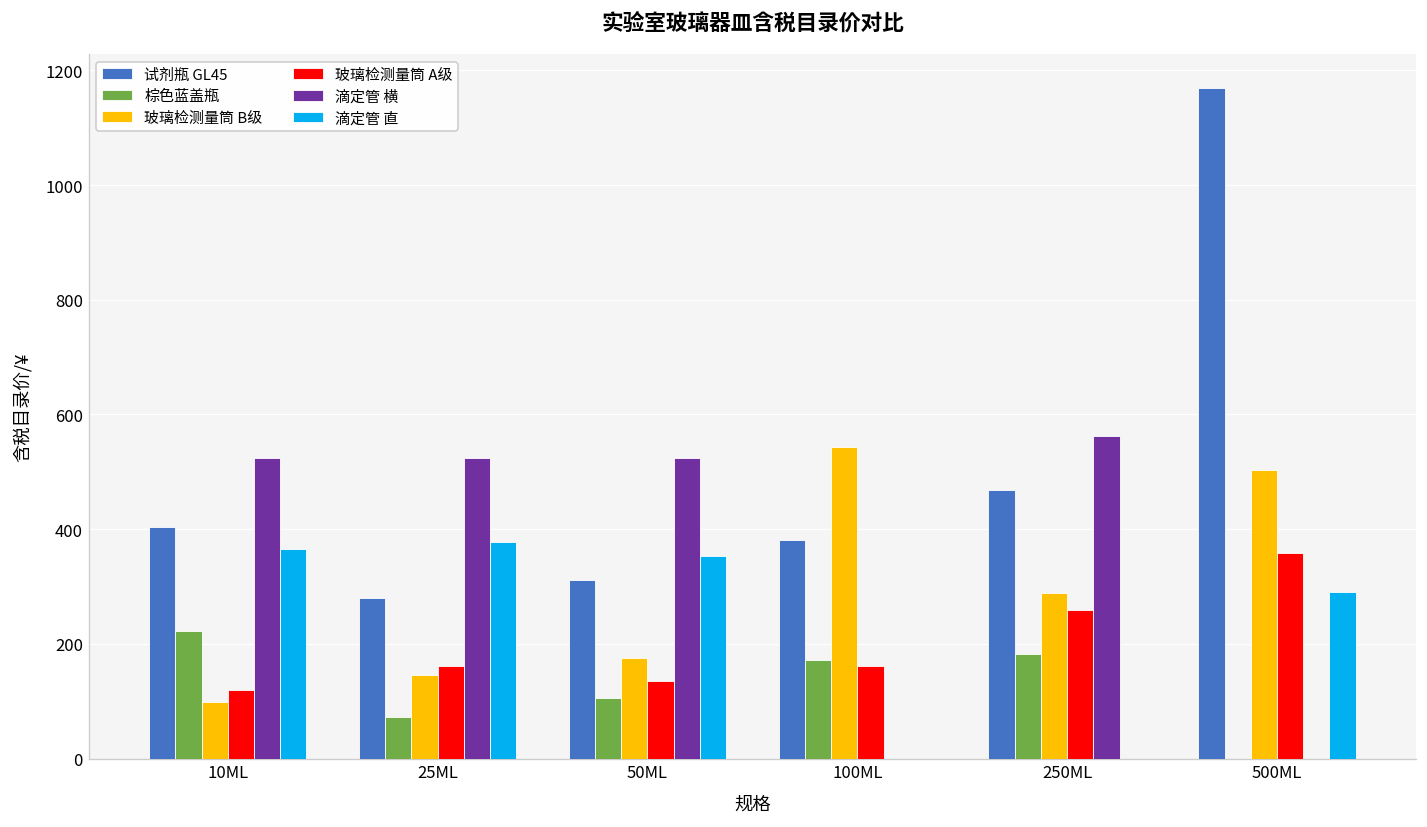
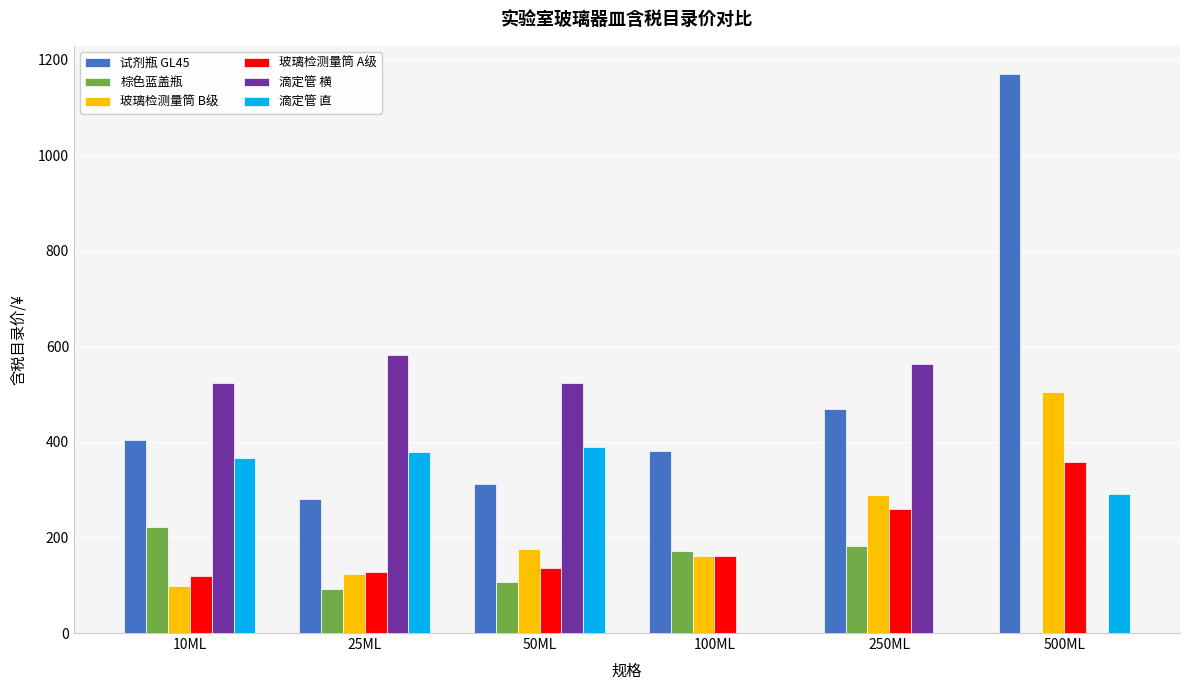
棕色蓝盖瓶, 25ML: 70 -> 90
玻璃检测量筒 B级, 25ML: 150 -> 120
玻璃检测量筒 A级, 25ML: 160 -> 130
滴定管 横, 25ML: 520 -> 580
滴定管 直, 50ML: 350 -> 390
玻璃检测量筒 B级, 100ML: 540 -> 160
